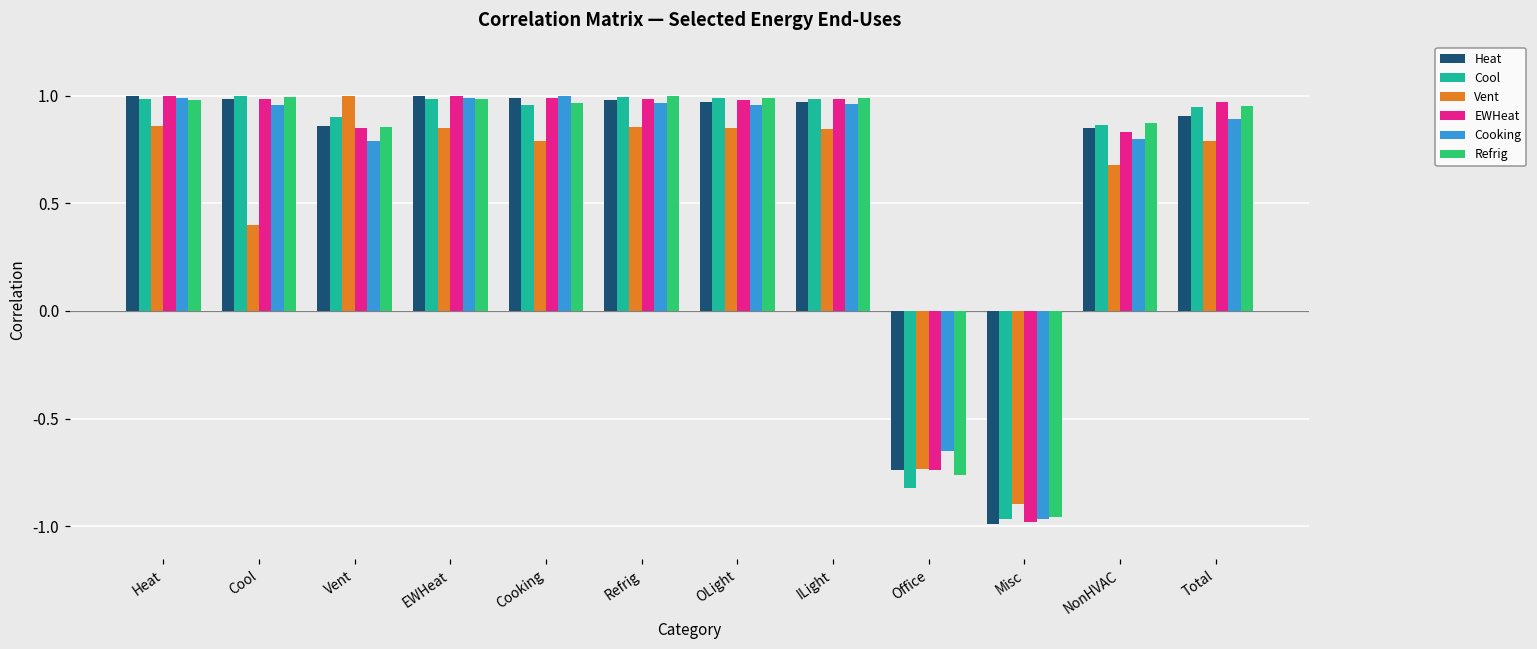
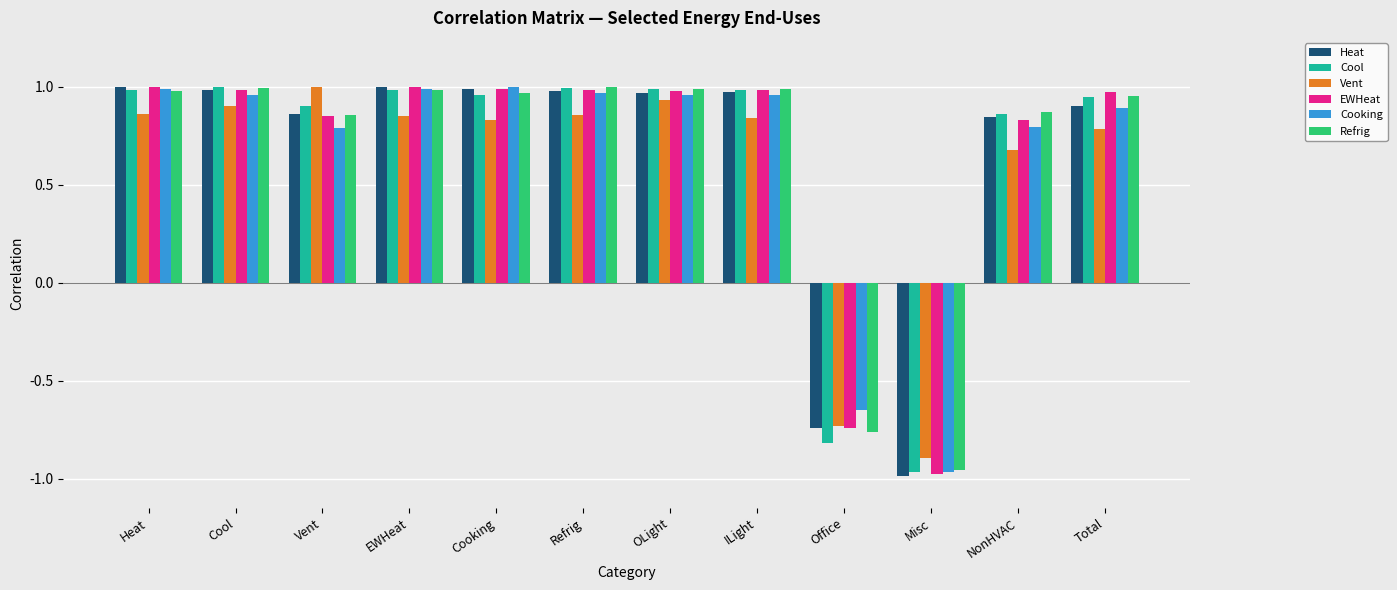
Vent, Cool: 0.40 -> 0.90
Vent, Cooking: 0.79 -> 0.83
Vent, OLight: 0.85 -> 0.93
